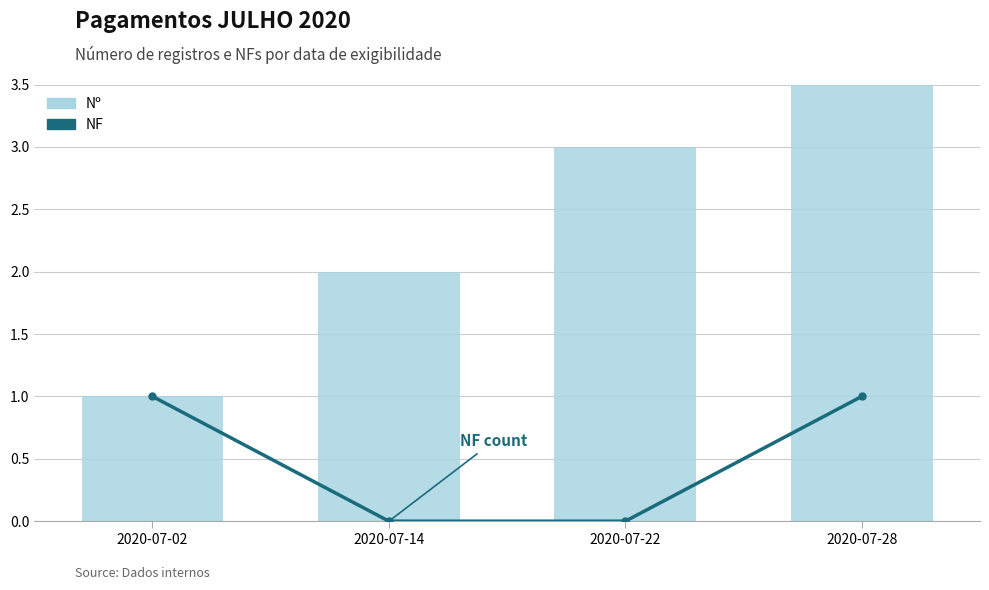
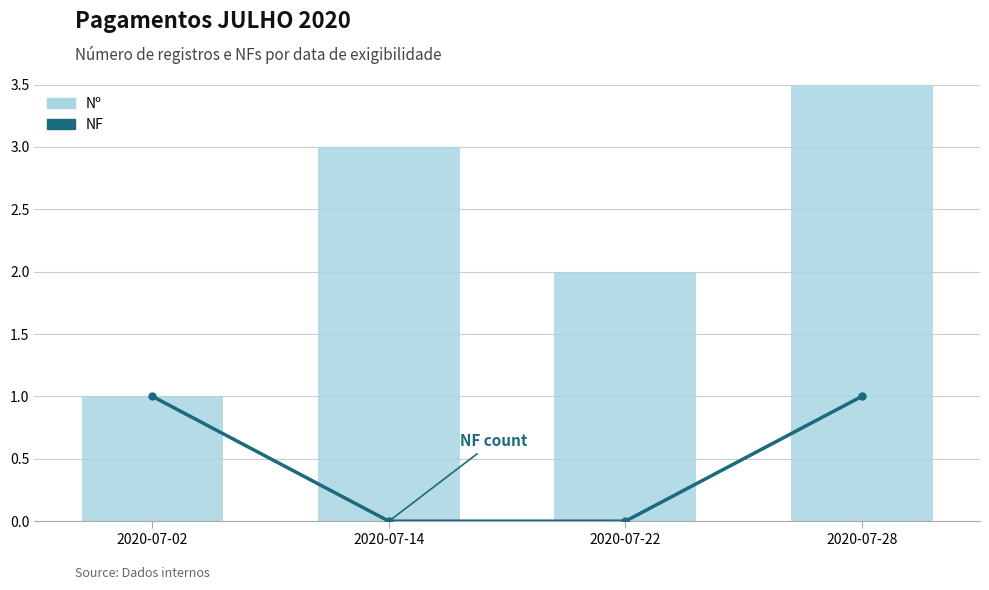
Nº, 2020-07-14: 2 -> 3
Nº, 2020-07-22: 3 -> 2
